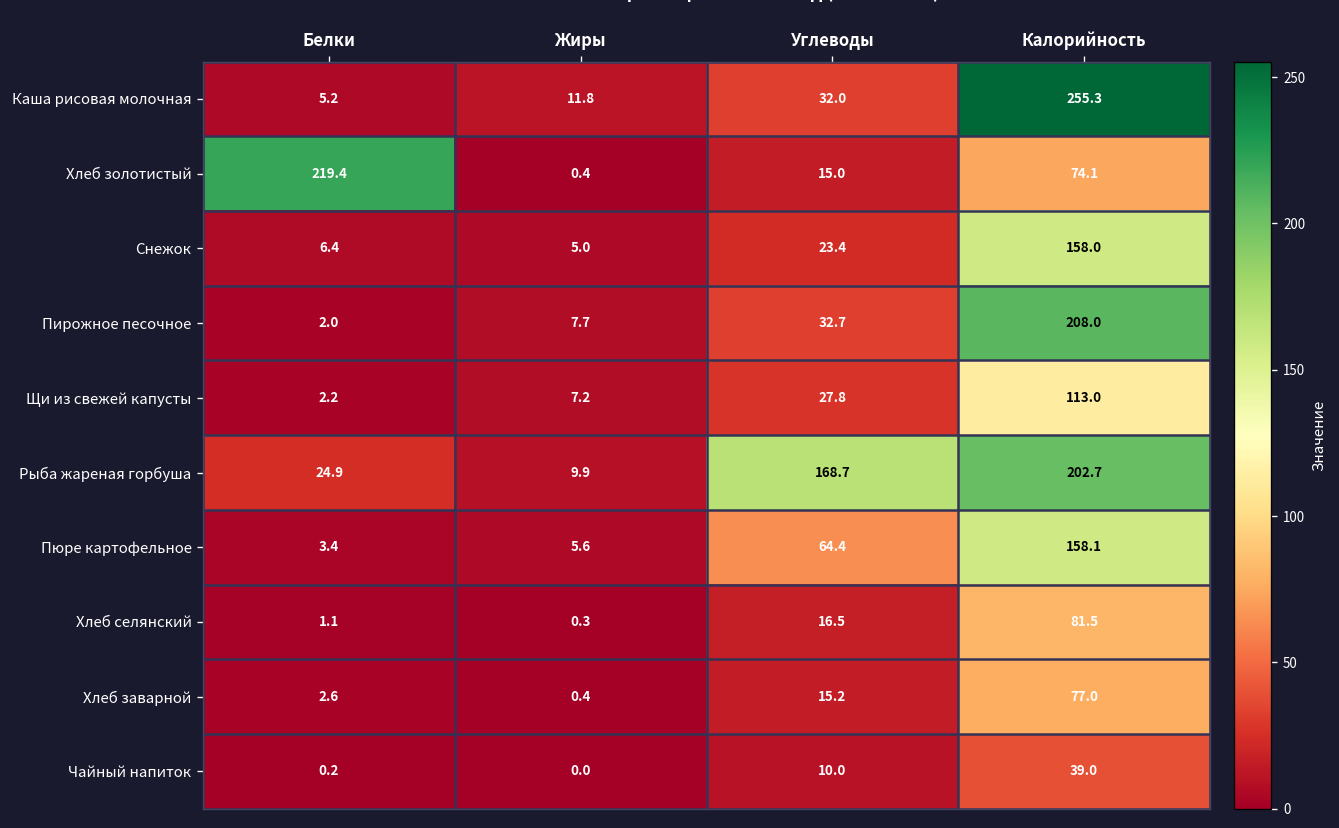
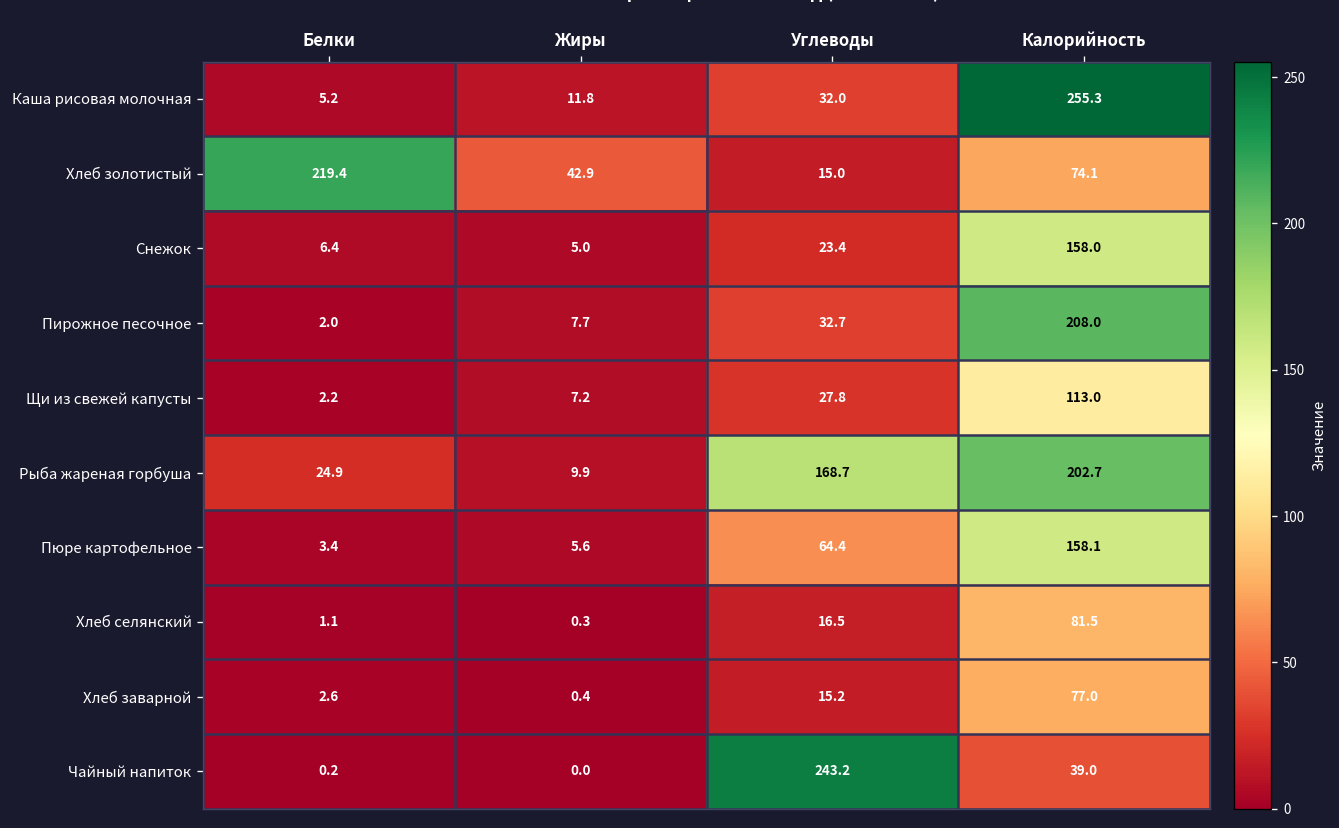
Хлеб золотистый, Жиры: 0.4 -> 42.9
Чайный напиток, Углеводы: 10.0 -> 243.2
